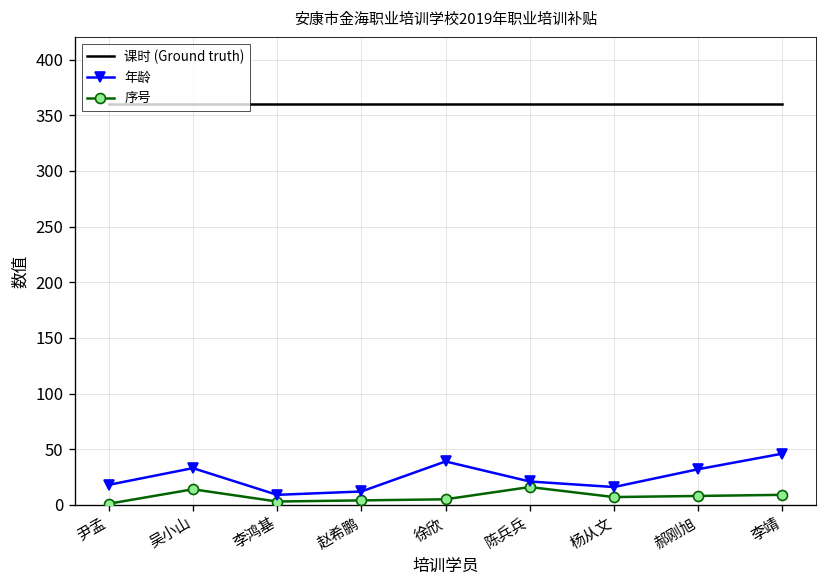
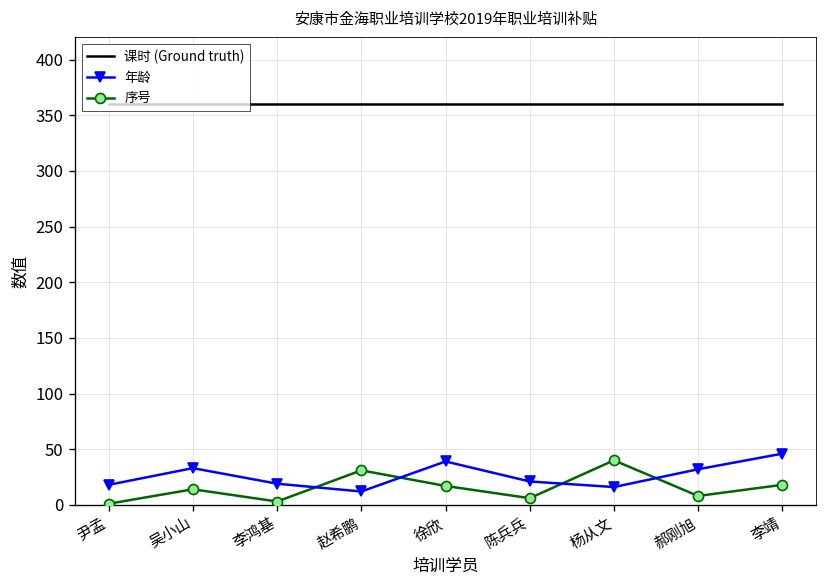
年龄, 李鸿基: 10 -> 20
序号, 赵希鹏: 0 -> 30
序号, 徐欣: 10 -> 20
序号, 陈兵兵: 20 -> 10
序号, 杨从文: 10 -> 40
序号, 李靖: 10 -> 20
